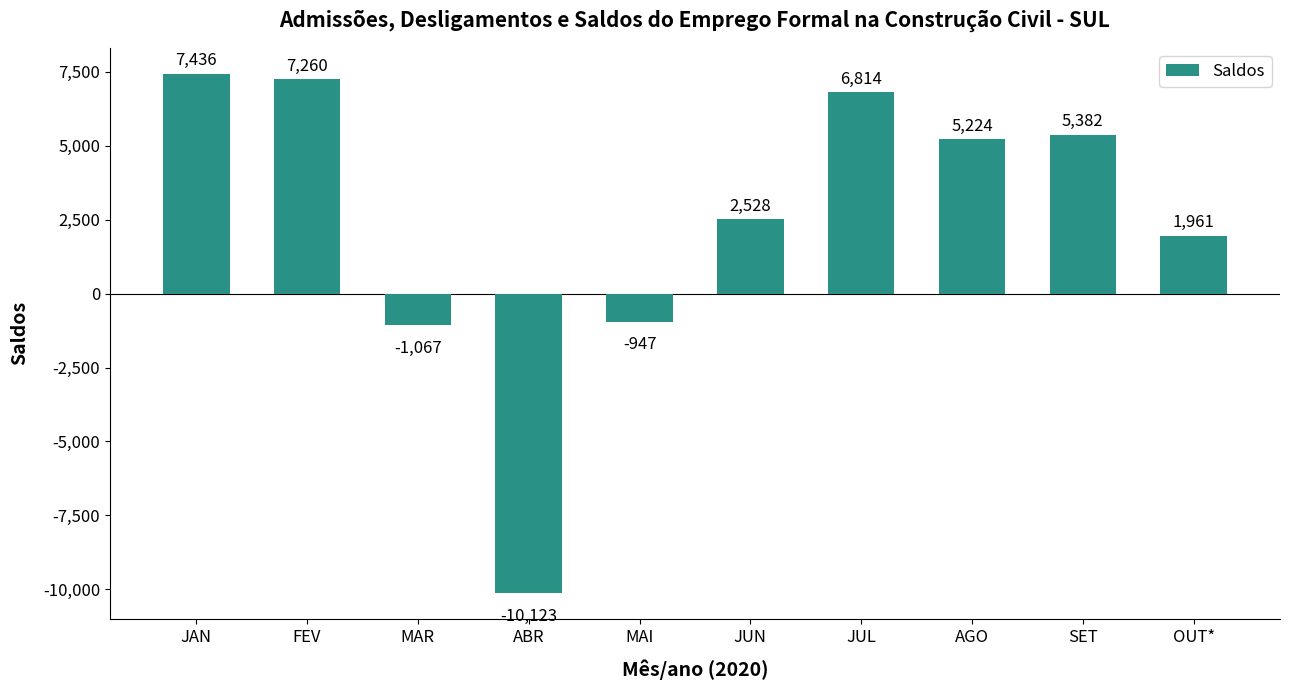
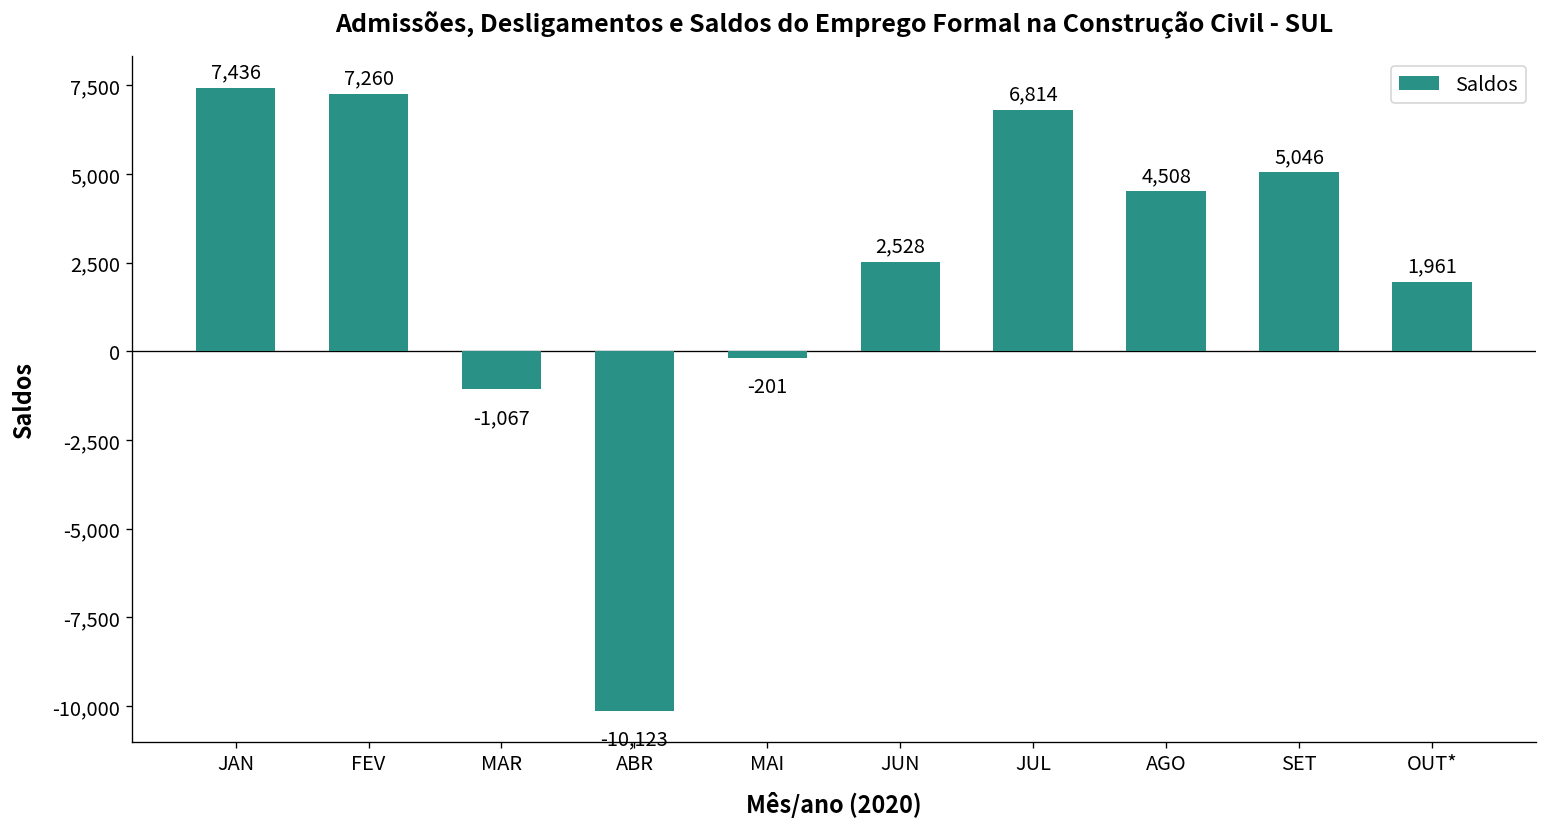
MAI: -947 -> -201
AGO: 5,224 -> 4,508
SET: 5,382 -> 5,046
